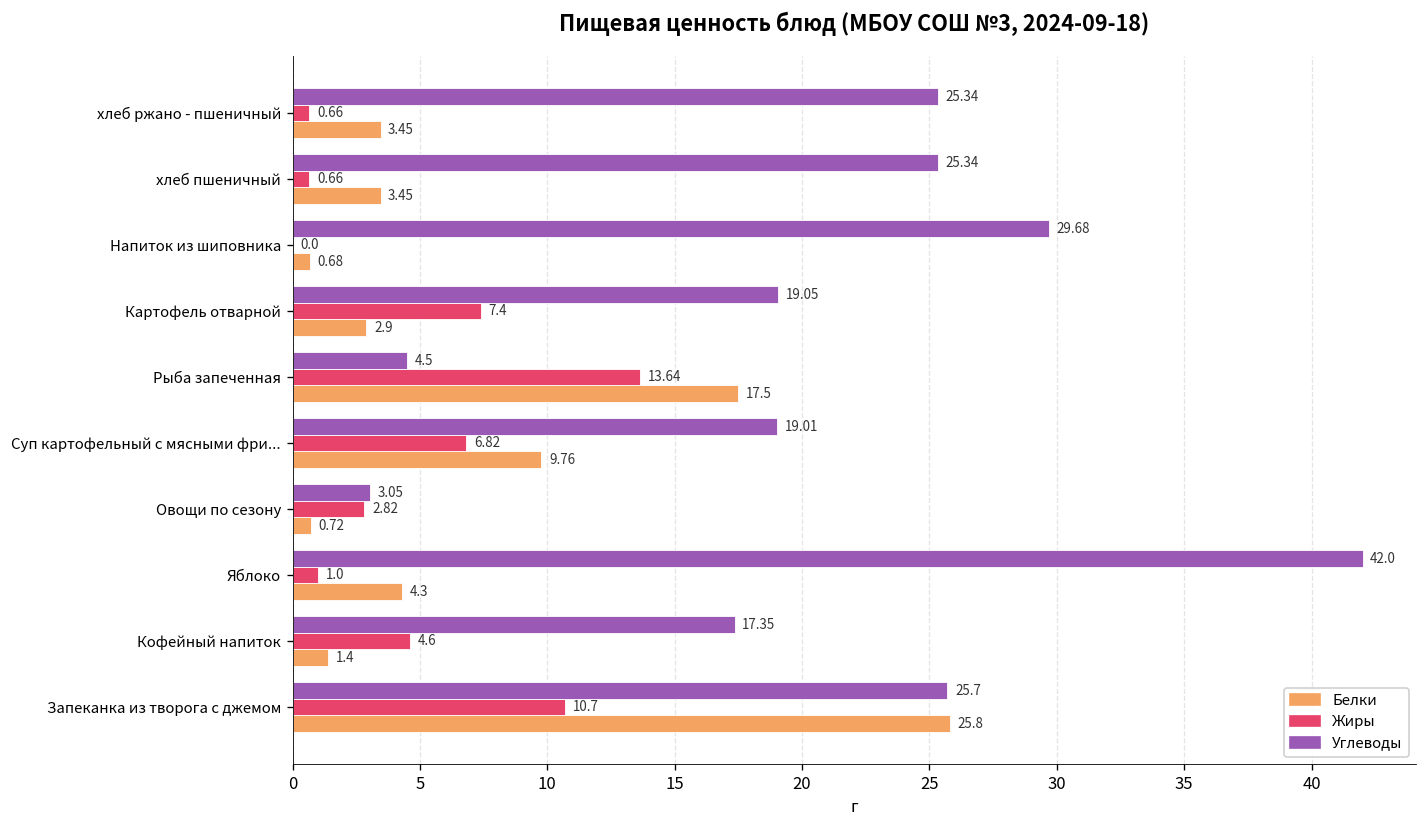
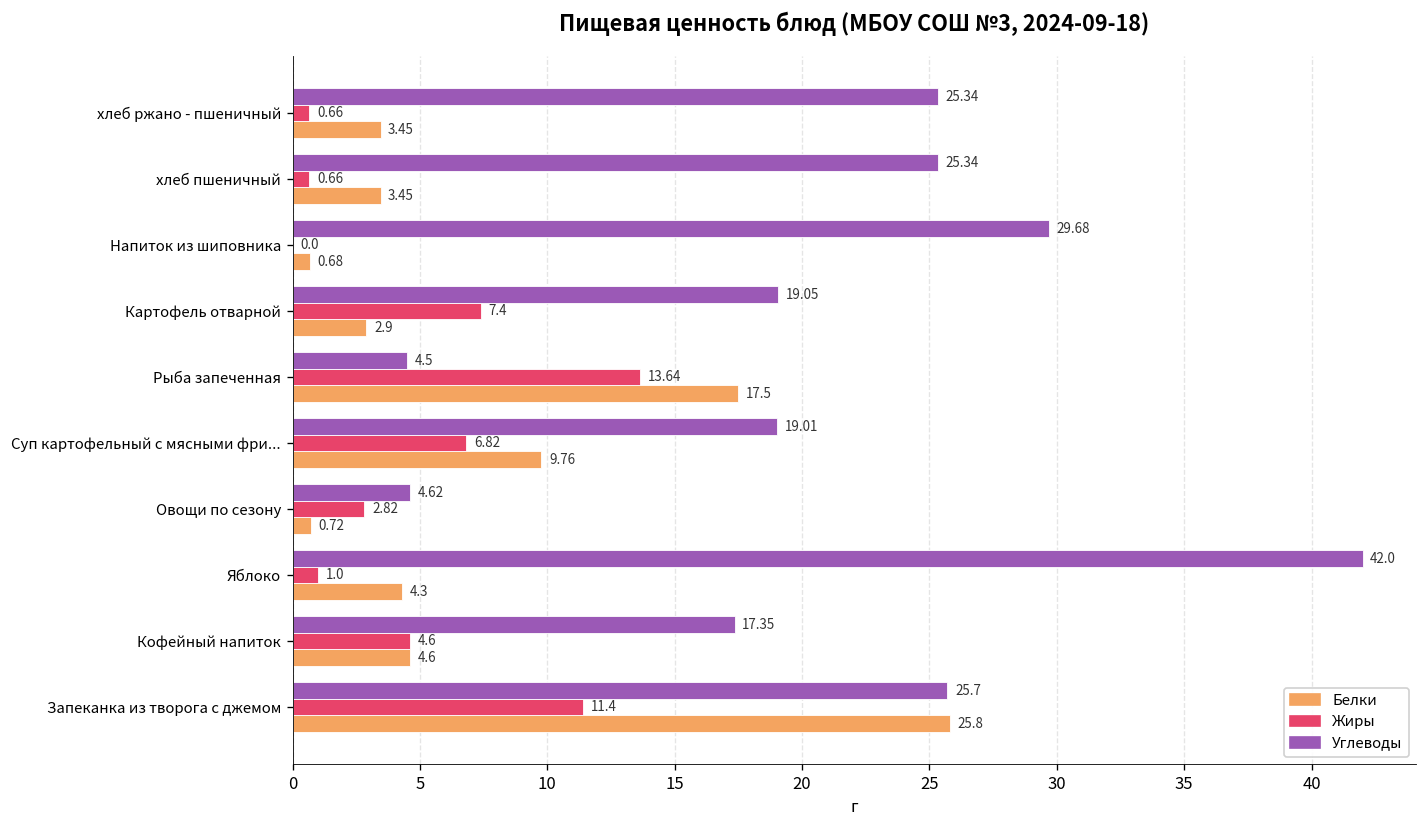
Углеводы, Овощи по сезону: 3.05 -> 4.62
Белки, Кофейный напиток: 1.4 -> 4.6
Жиры, Запеканка из творога с джемом: 10.7 -> 11.4
